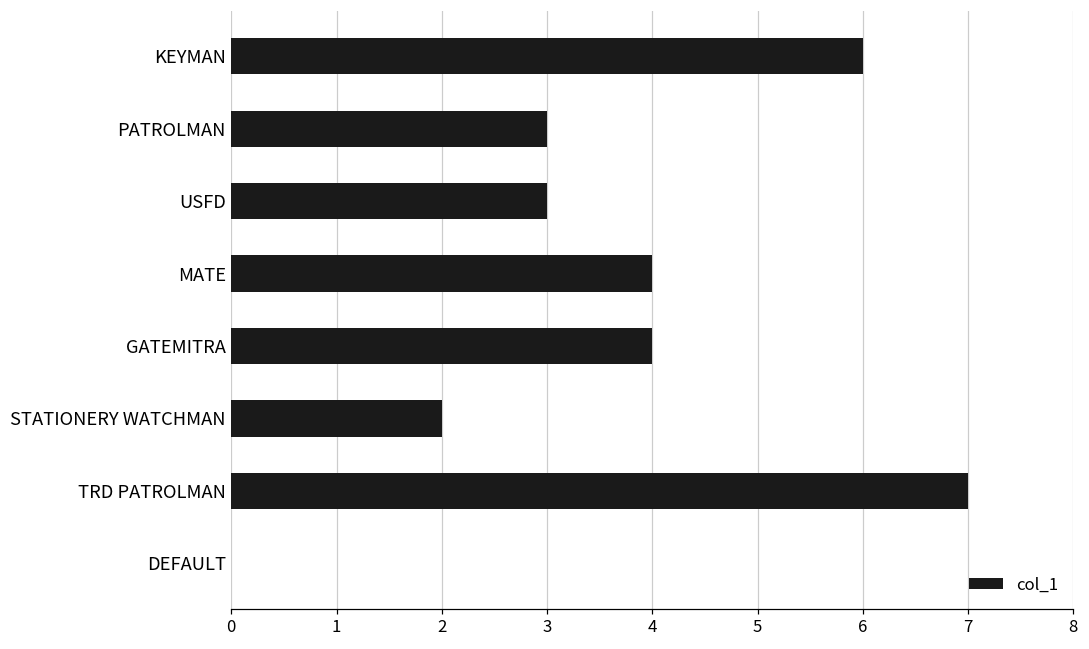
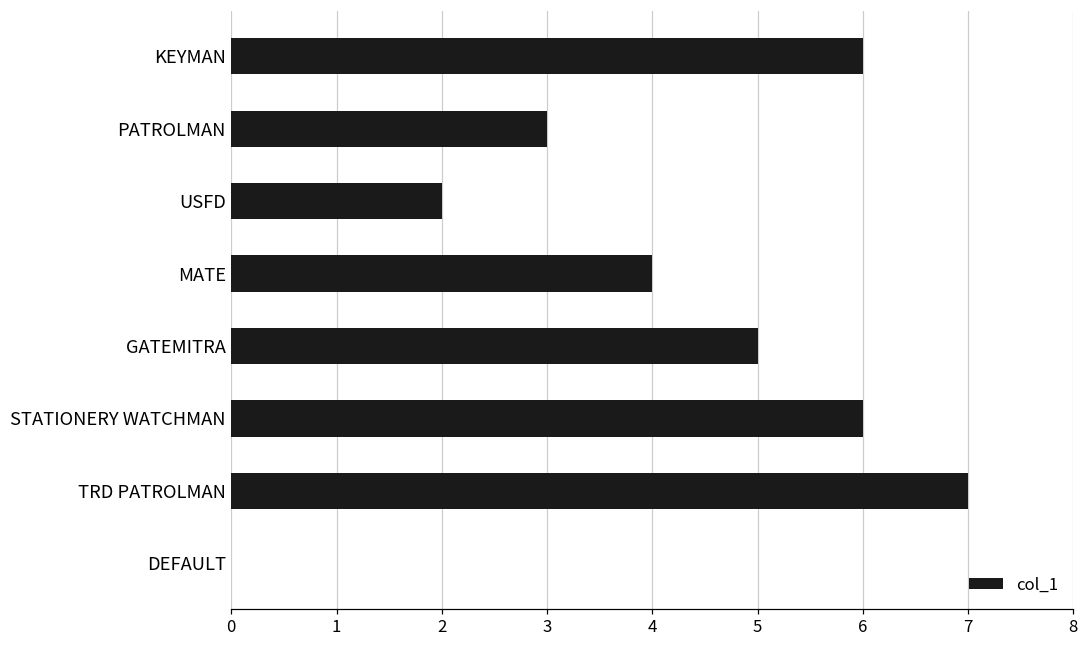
USFD: 3 -> 2
GATEMITRA: 4 -> 5
STATIONERY WATCHMAN: 2 -> 6
